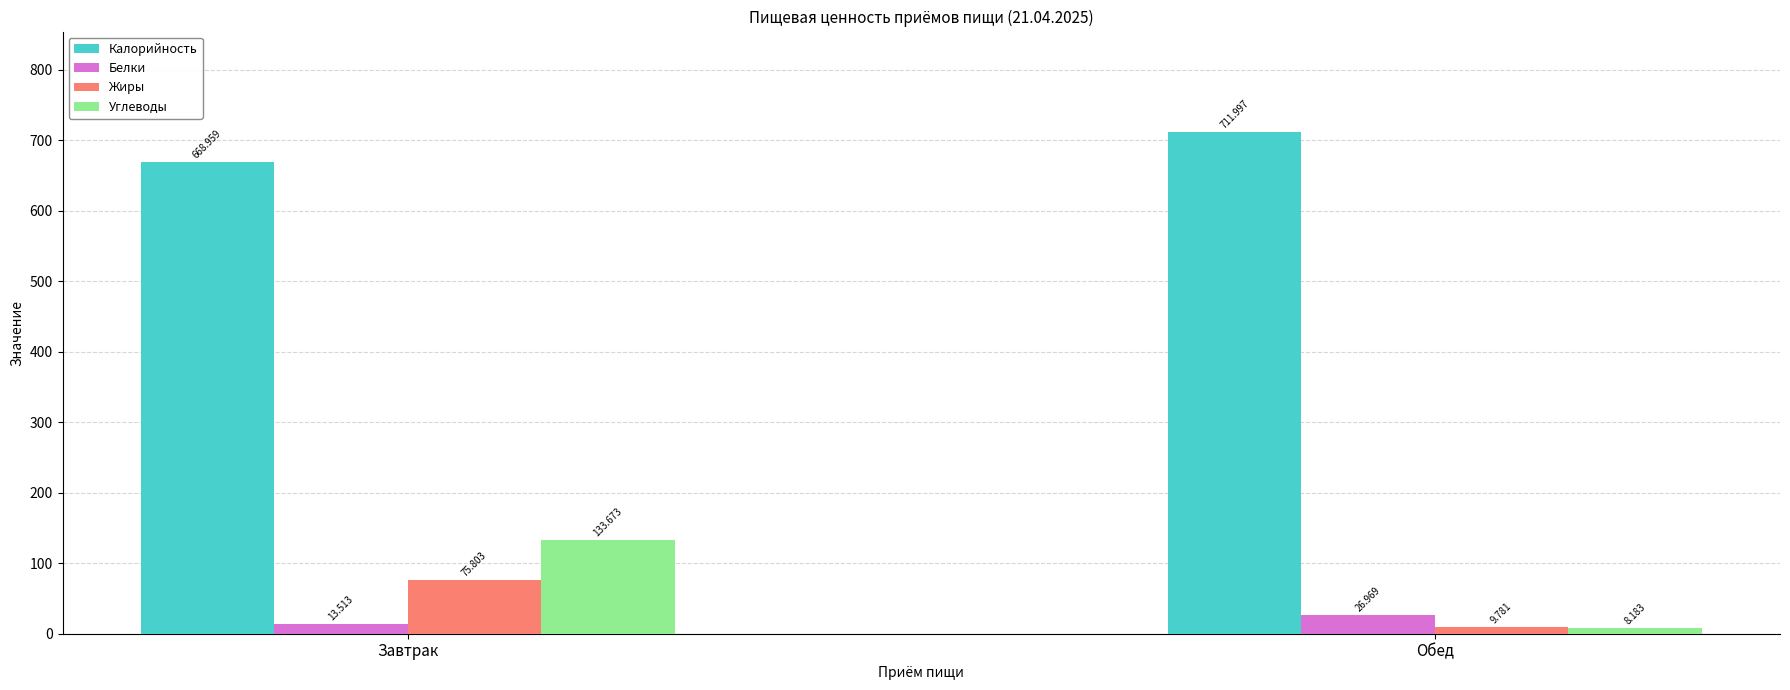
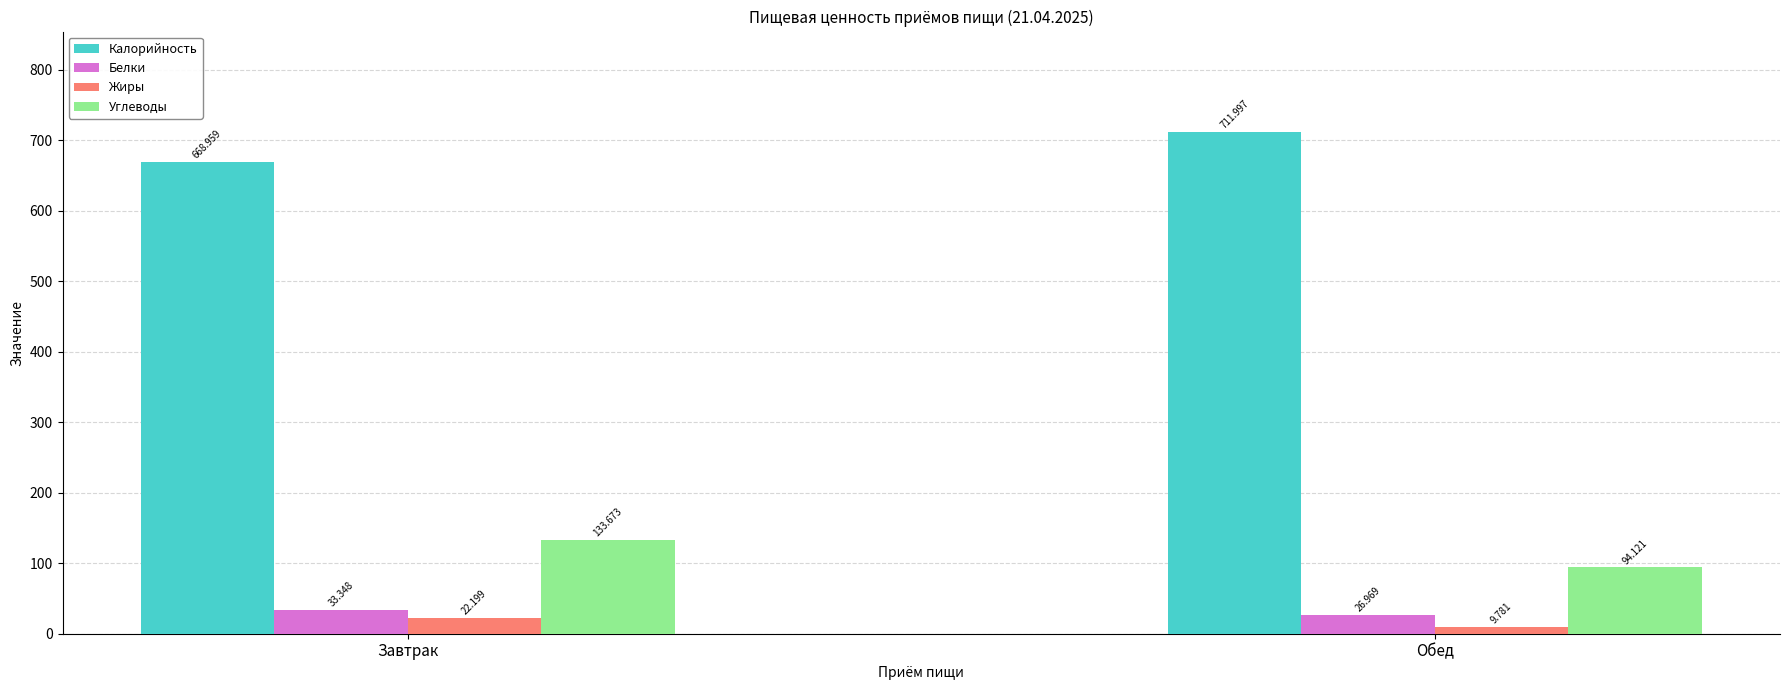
Белки, Завтрак: 13.513 -> 33.348
Жиры, Завтрак: 75.803 -> 22.199
Углеводы, Обед: 8.183 -> 94.121
